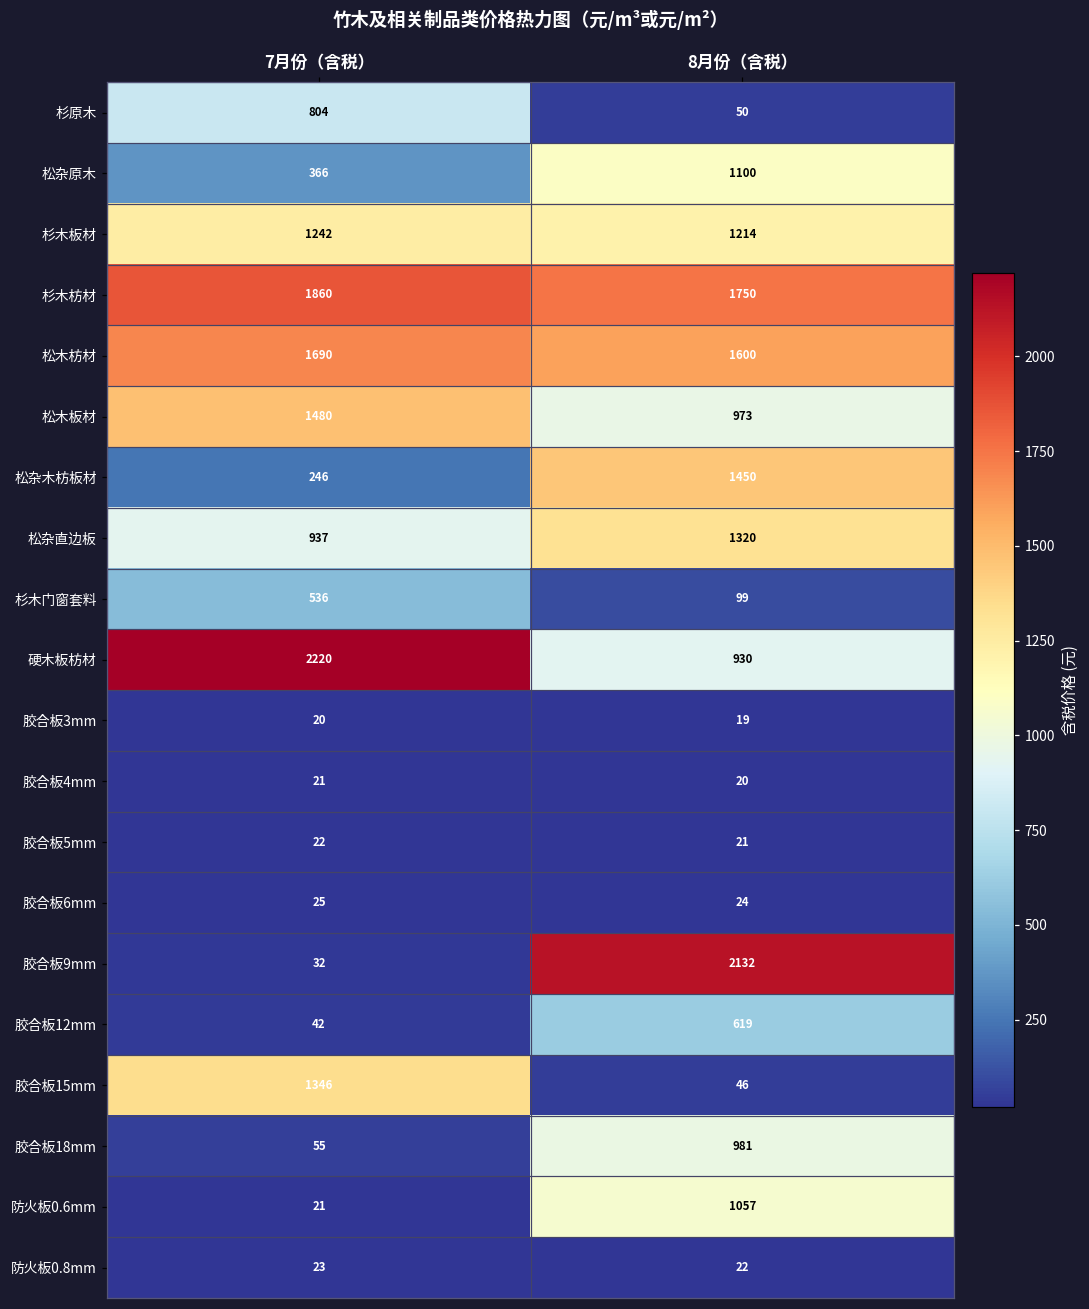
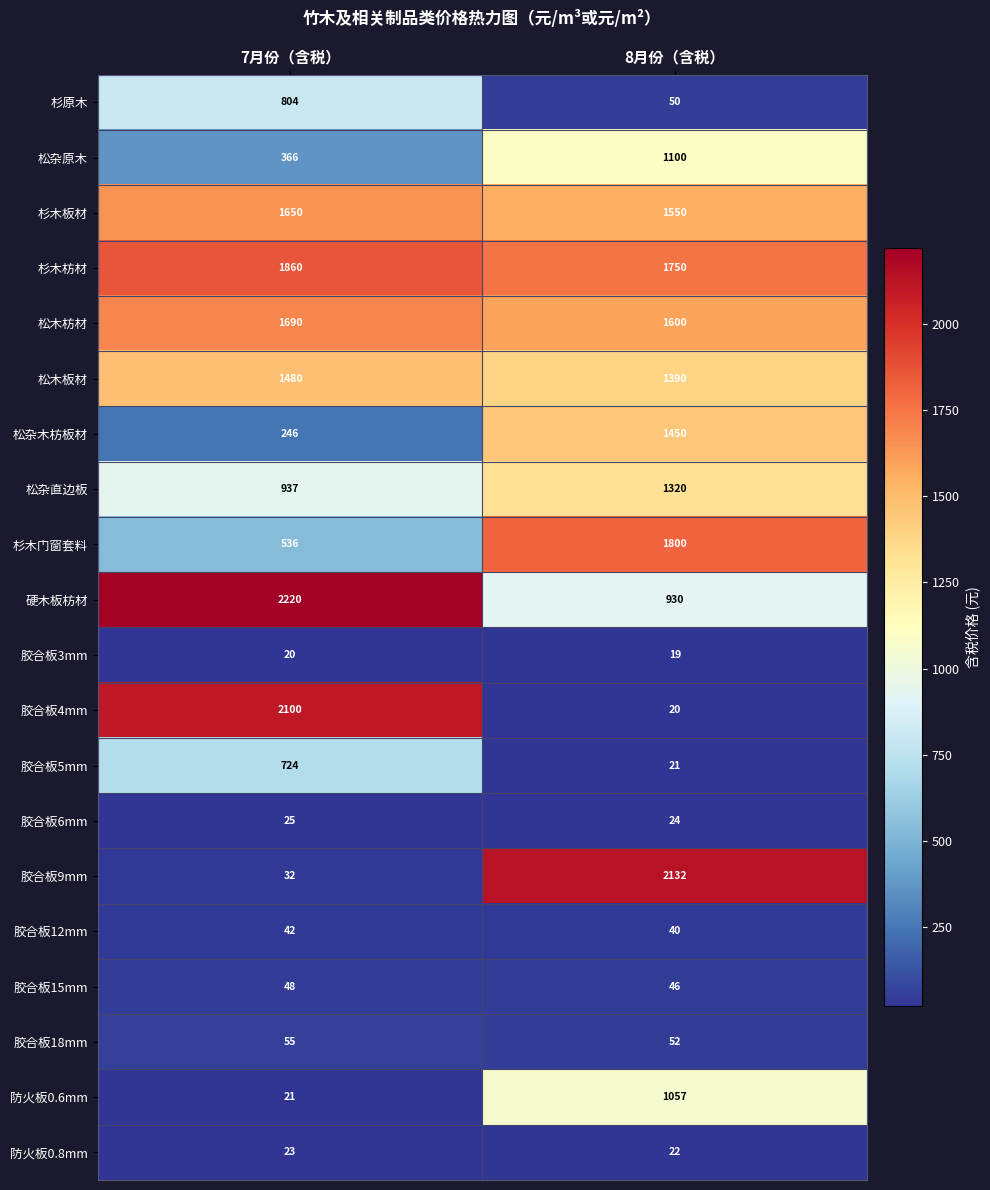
杉木板材, 7月份（含税）: 1242 -> 1650
杉木板材, 8月份（含税）: 1214 -> 1550
松木板材, 8月份（含税）: 973 -> 1390
杉木门窗套料, 8月份（含税）: 99 -> 1800
胶合板4mm, 7月份（含税）: 21 -> 2100
胶合板5mm, 7月份（含税）: 22 -> 724
胶合板12mm, 8月份（含税）: 619 -> 40
胶合板15mm, 7月份（含税）: 1346 -> 48
胶合板18mm, 8月份（含税）: 981 -> 52
